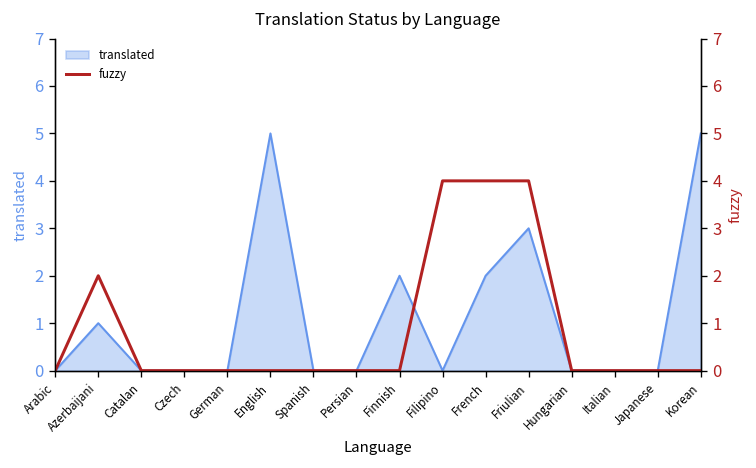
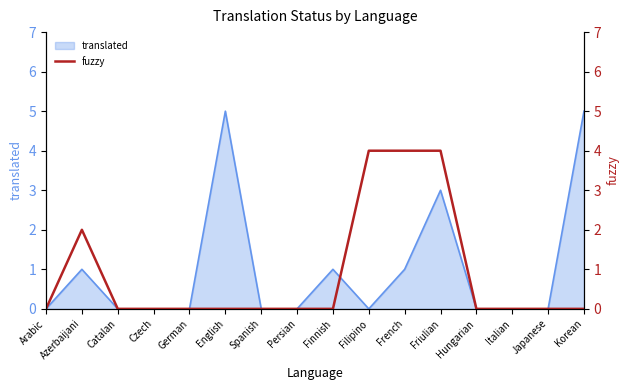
translated, Finnish: 2 -> 1
translated, French: 2 -> 1
